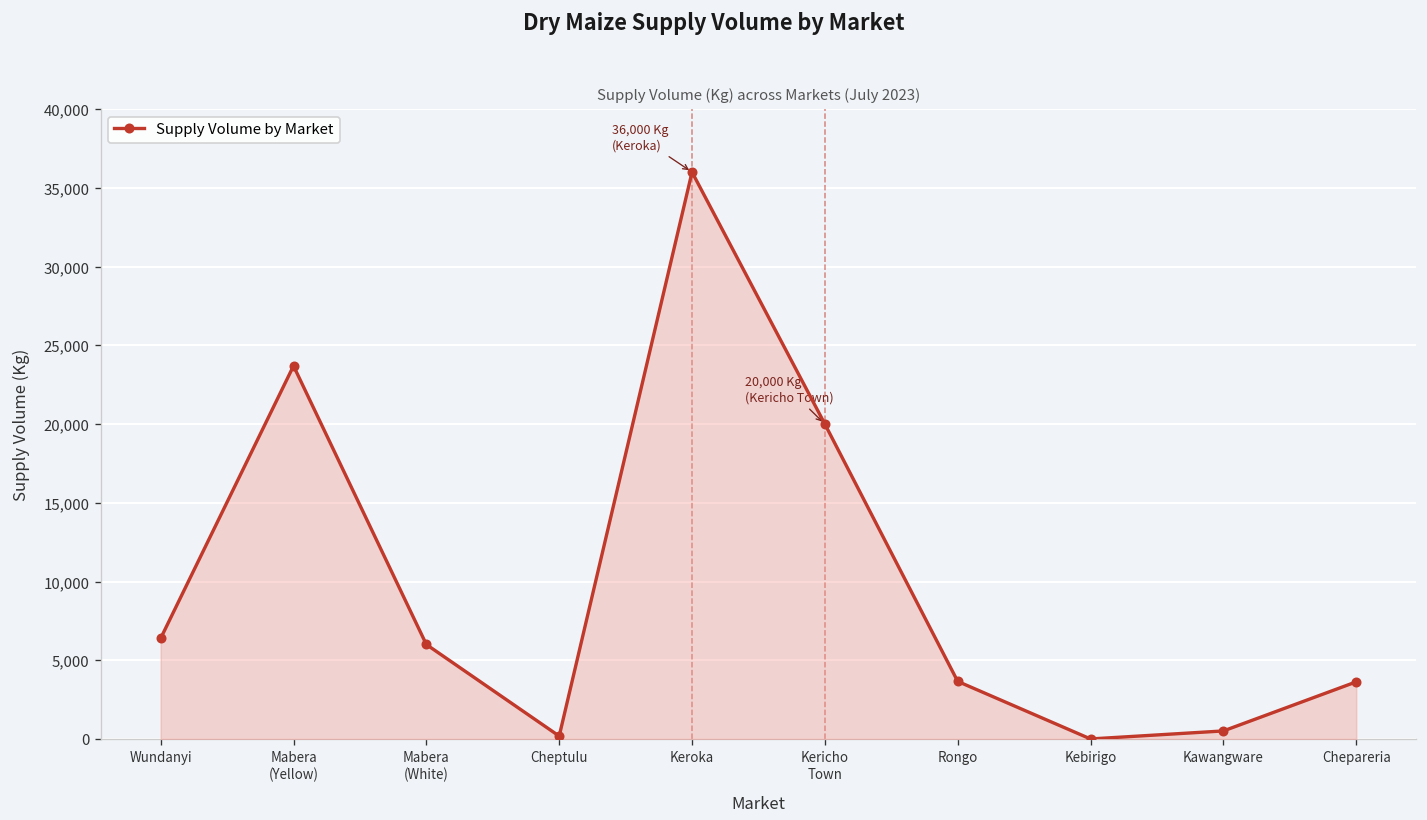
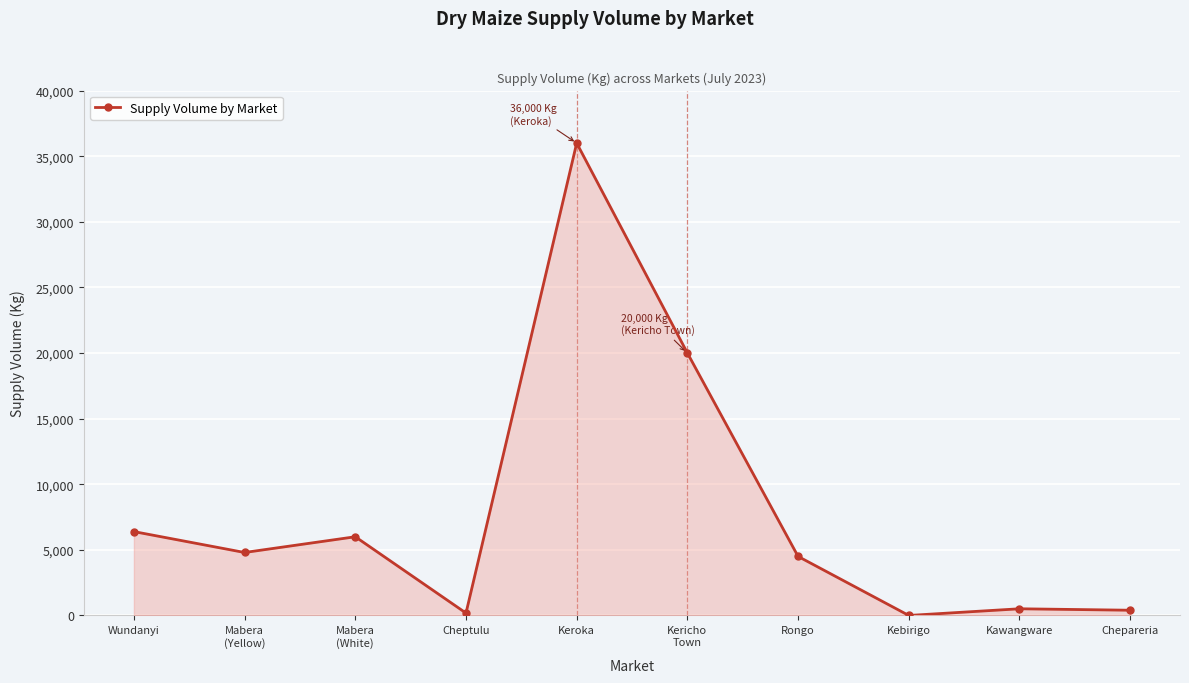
Mabera (Yellow): 23,700 -> 4,800
Rongo: 3,700 -> 4,500
Chepareria: 3,600 -> 400
